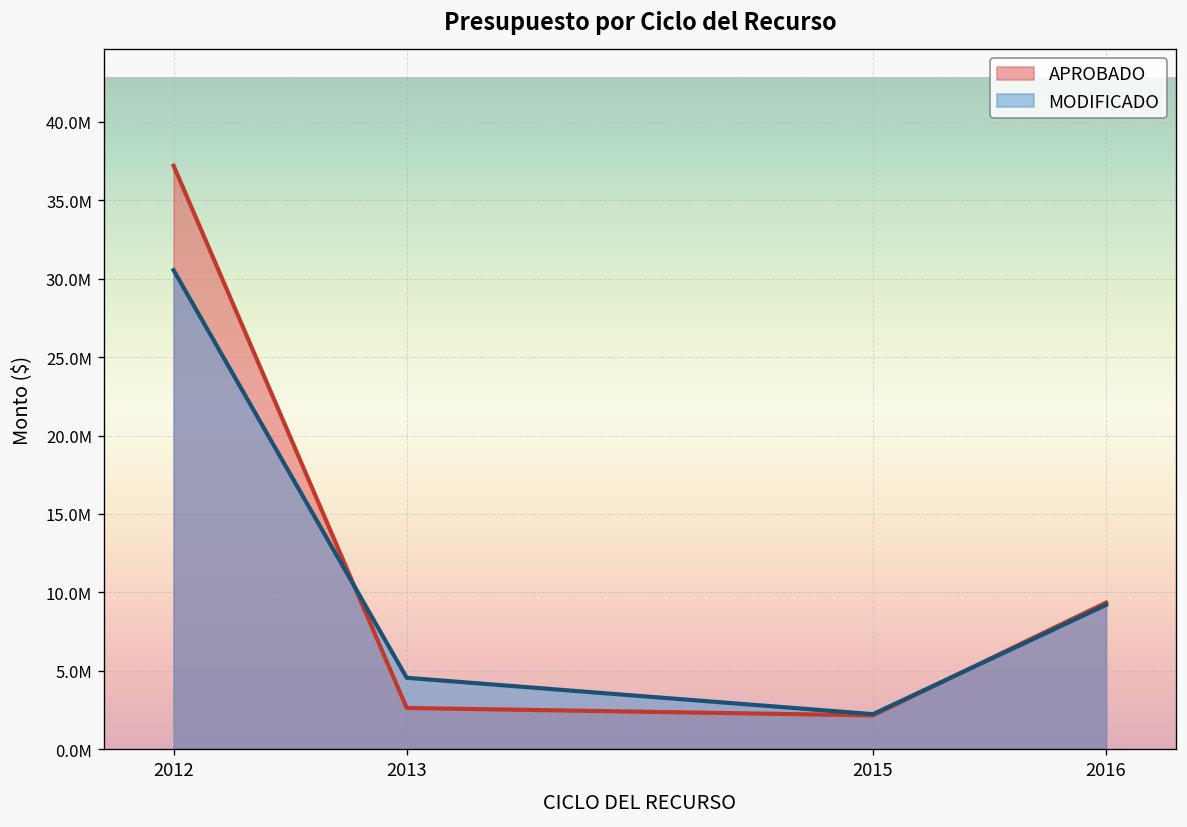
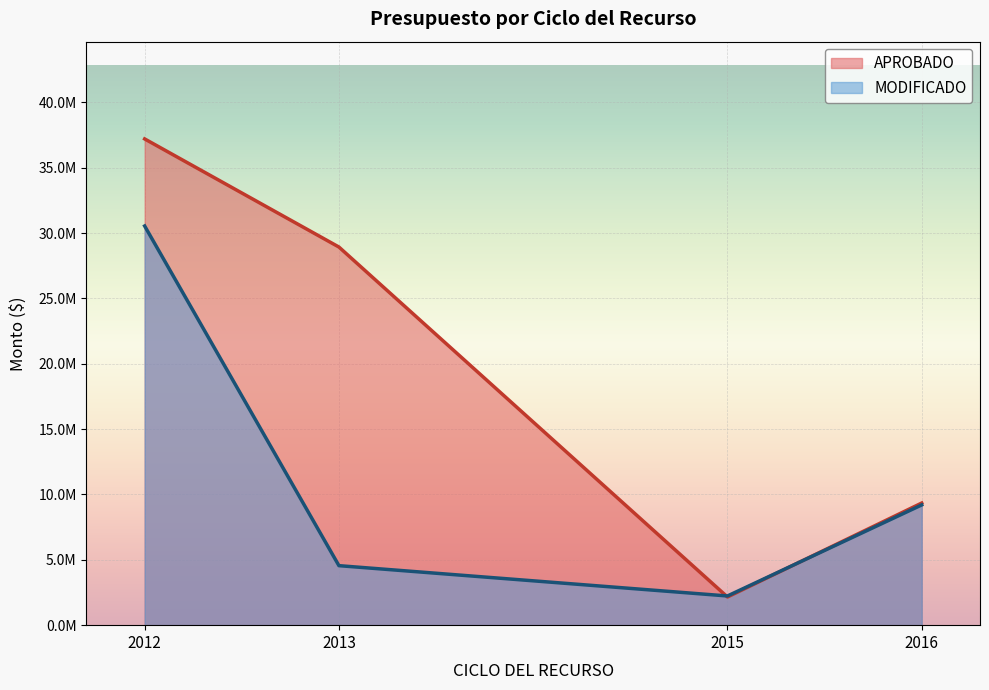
APROBADO, 2013: 2600000 -> 28900000
